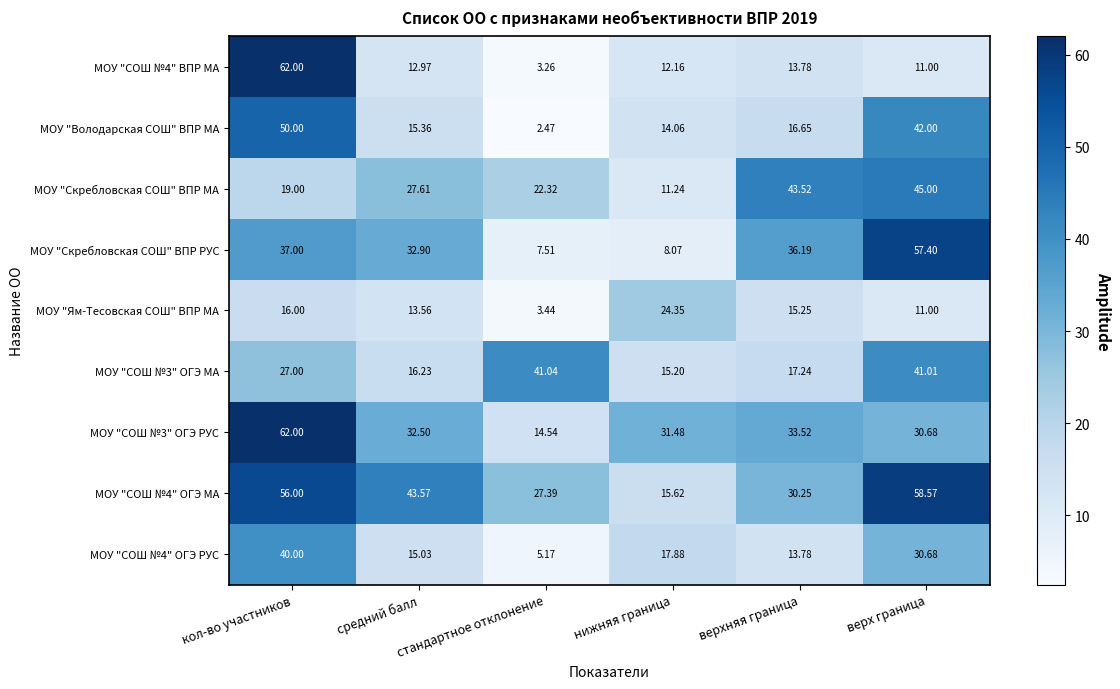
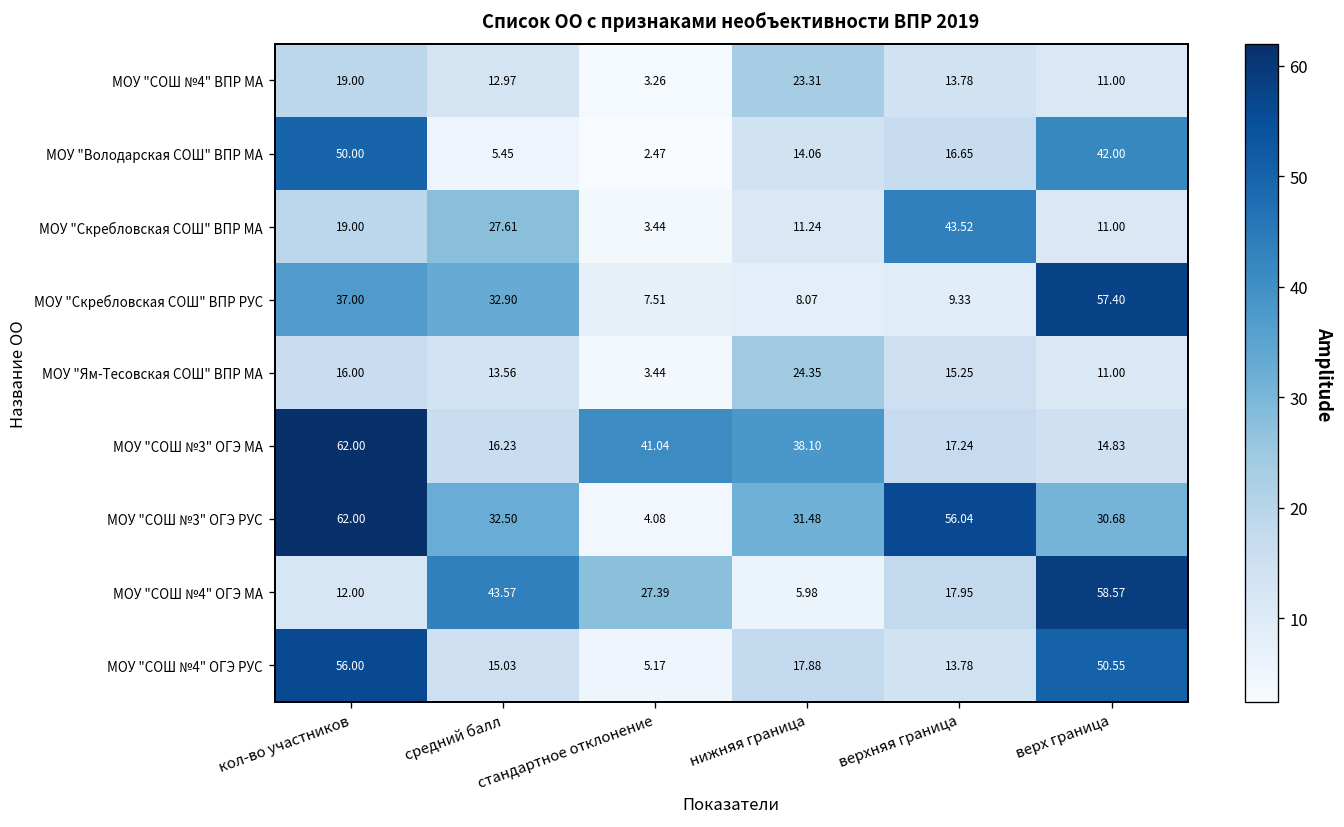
МОУ "СОШ №4" ВПР МА, кол-во участников: 62.00 -> 19.00
МОУ "СОШ №4" ВПР МА, нижняя граница: 12.16 -> 23.31
МОУ "Володарская СОШ" ВПР МА, средний балл: 15.36 -> 5.45
МОУ "Скребловская СОШ" ВПР МА, стандартное отклонение: 22.32 -> 3.44
МОУ "Скребловская СОШ" ВПР МА, верх граница: 45.00 -> 11.00
МОУ "Скребловская СОШ" ВПР РУС, верхняя граница: 36.19 -> 9.33
МОУ "СОШ №3" ОГЭ МА, кол-во участников: 27.00 -> 62.00
МОУ "СОШ №3" ОГЭ МА, нижняя граница: 15.20 -> 38.10
МОУ "СОШ №3" ОГЭ МА, верх граница: 41.01 -> 14.83
МОУ "СОШ №3" ОГЭ РУС, стандартное отклонение: 14.54 -> 4.08
МОУ "СОШ №3" ОГЭ РУС, верхняя граница: 33.52 -> 56.04
МОУ "СОШ №4" ОГЭ МА, кол-во участников: 56.00 -> 12.00
МОУ "СОШ №4" ОГЭ МА, нижняя граница: 15.62 -> 5.98
МОУ "СОШ №4" ОГЭ МА, верхняя граница: 30.25 -> 17.95
МОУ "СОШ №4" ОГЭ РУС, кол-во участников: 40.00 -> 56.00
МОУ "СОШ №4" ОГЭ РУС, верх граница: 30.68 -> 50.55
